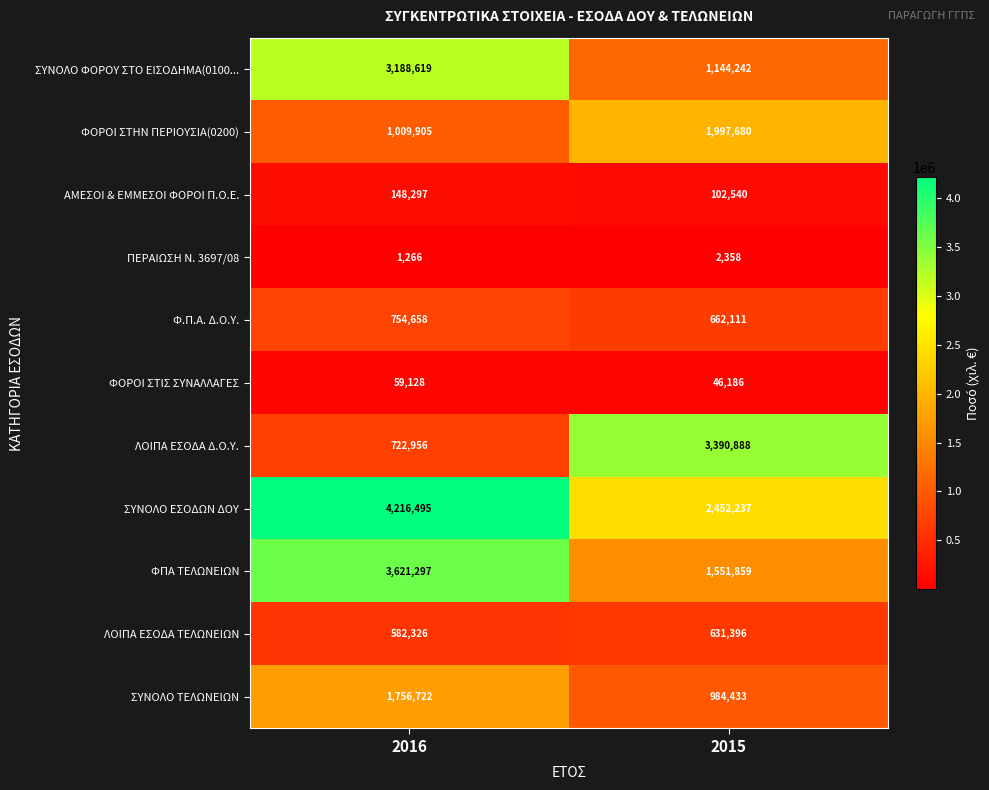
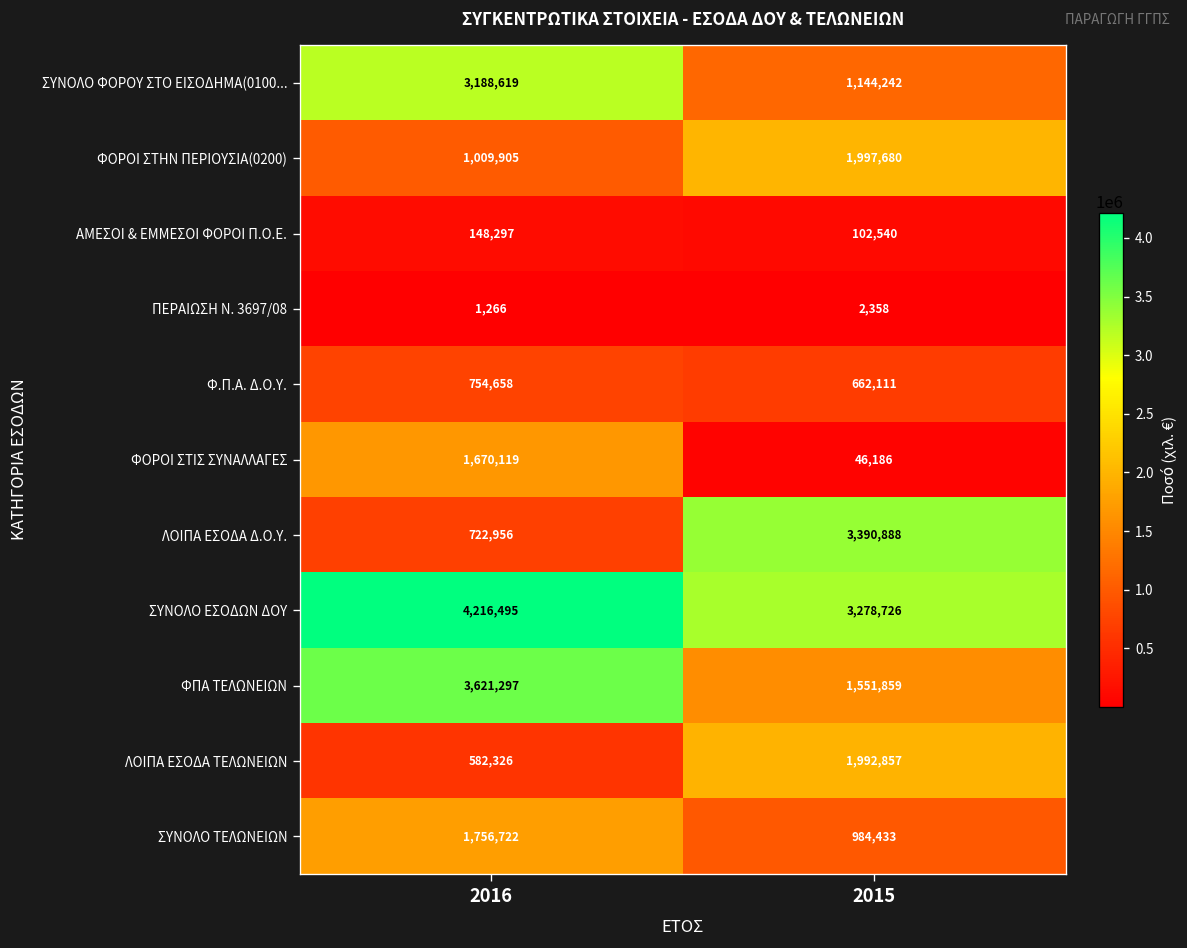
ΦΟΡΟΙ ΣΤΙΣ ΣΥΝΑΛΛΑΓΕΣ, 2016: 59,128 -> 1,670,119
ΣΥΝΟΛΟ ΕΣΟΔΩΝ ΔΟΥ, 2015: 2,452,237 -> 3,278,726
ΛΟΙΠΑ ΕΣΟΔΑ ΤΕΛΩΝΕΙΩΝ, 2015: 631,396 -> 1,992,857
